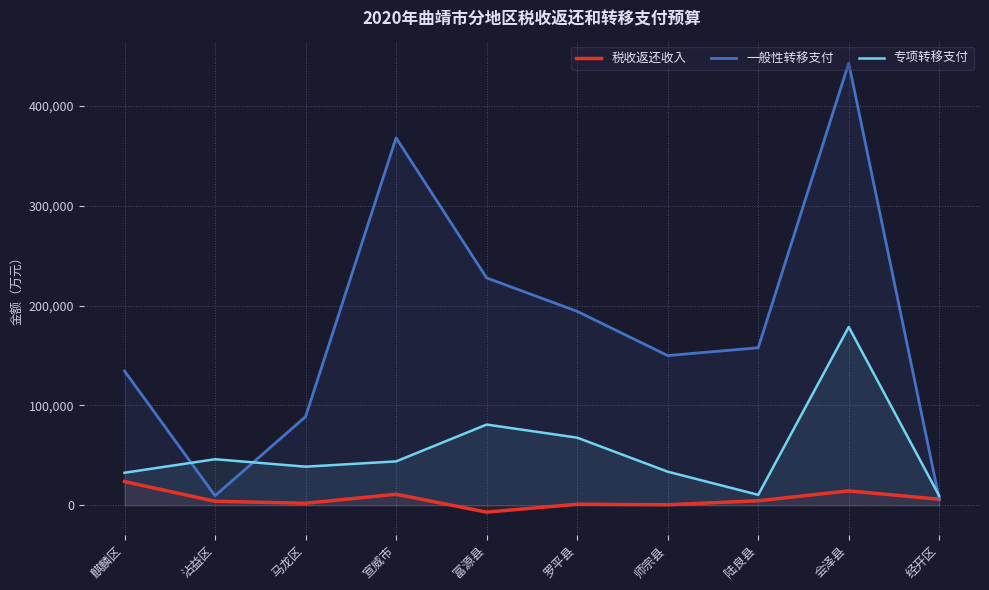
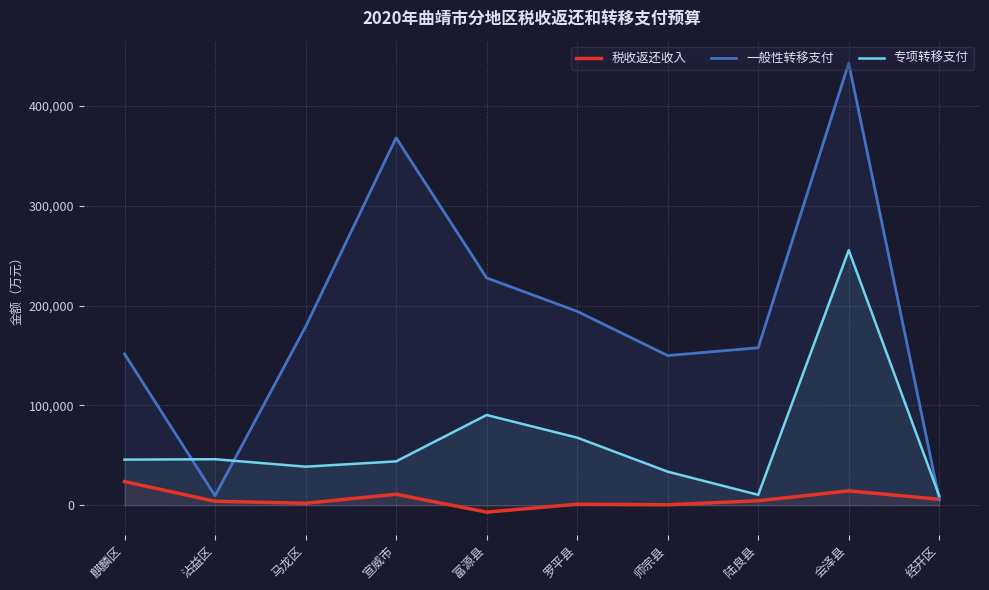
一般性转移支付, 麒麟区: 130,000 -> 150,000
专项转移支付, 麒麟区: 30,000 -> 50,000
一般性转移支付, 马龙区: 90,000 -> 180,000
专项转移支付, 富源县: 80,000 -> 90,000
专项转移支付, 会泽县: 180,000 -> 260,000
